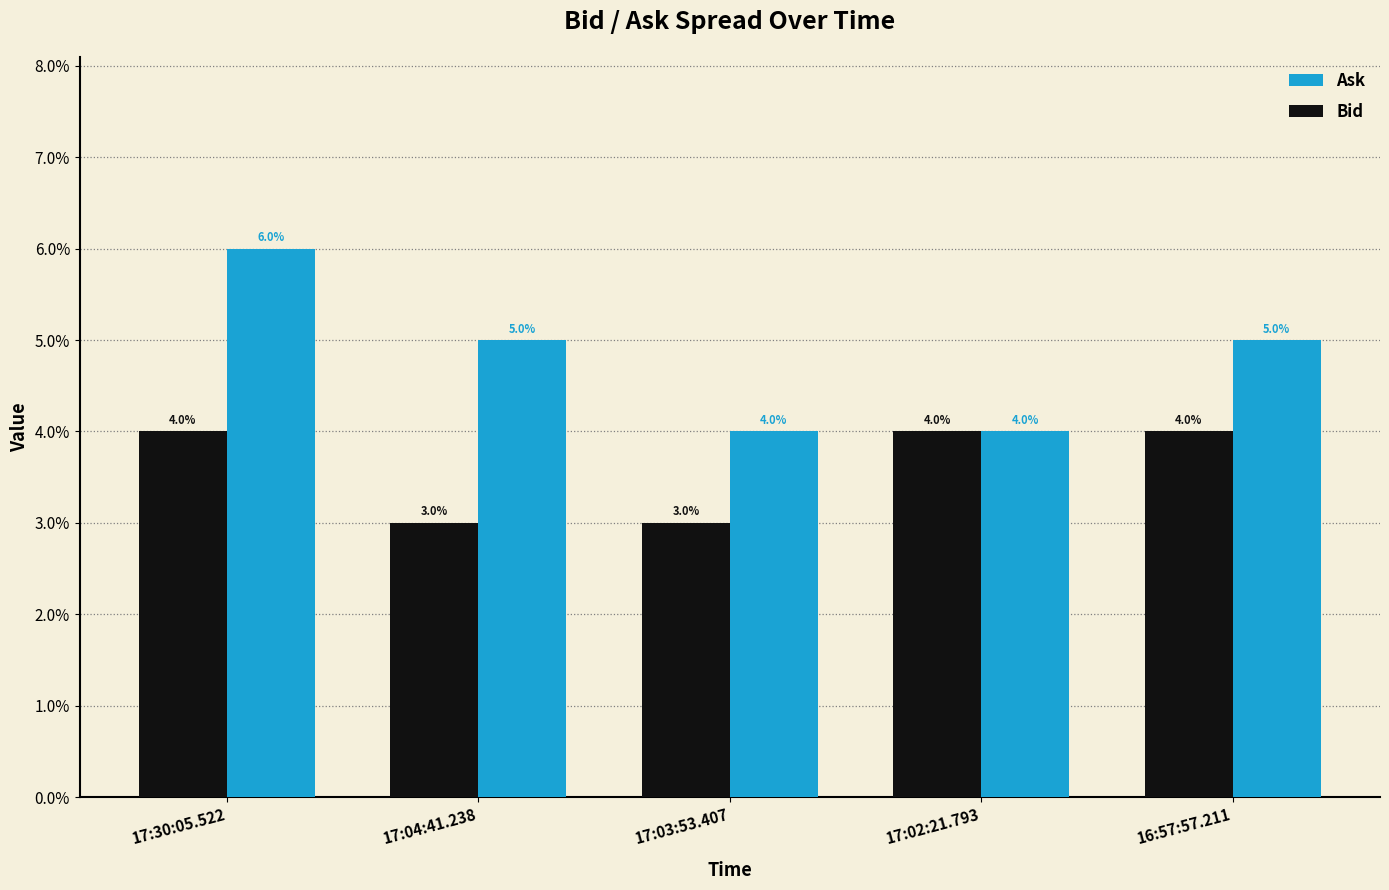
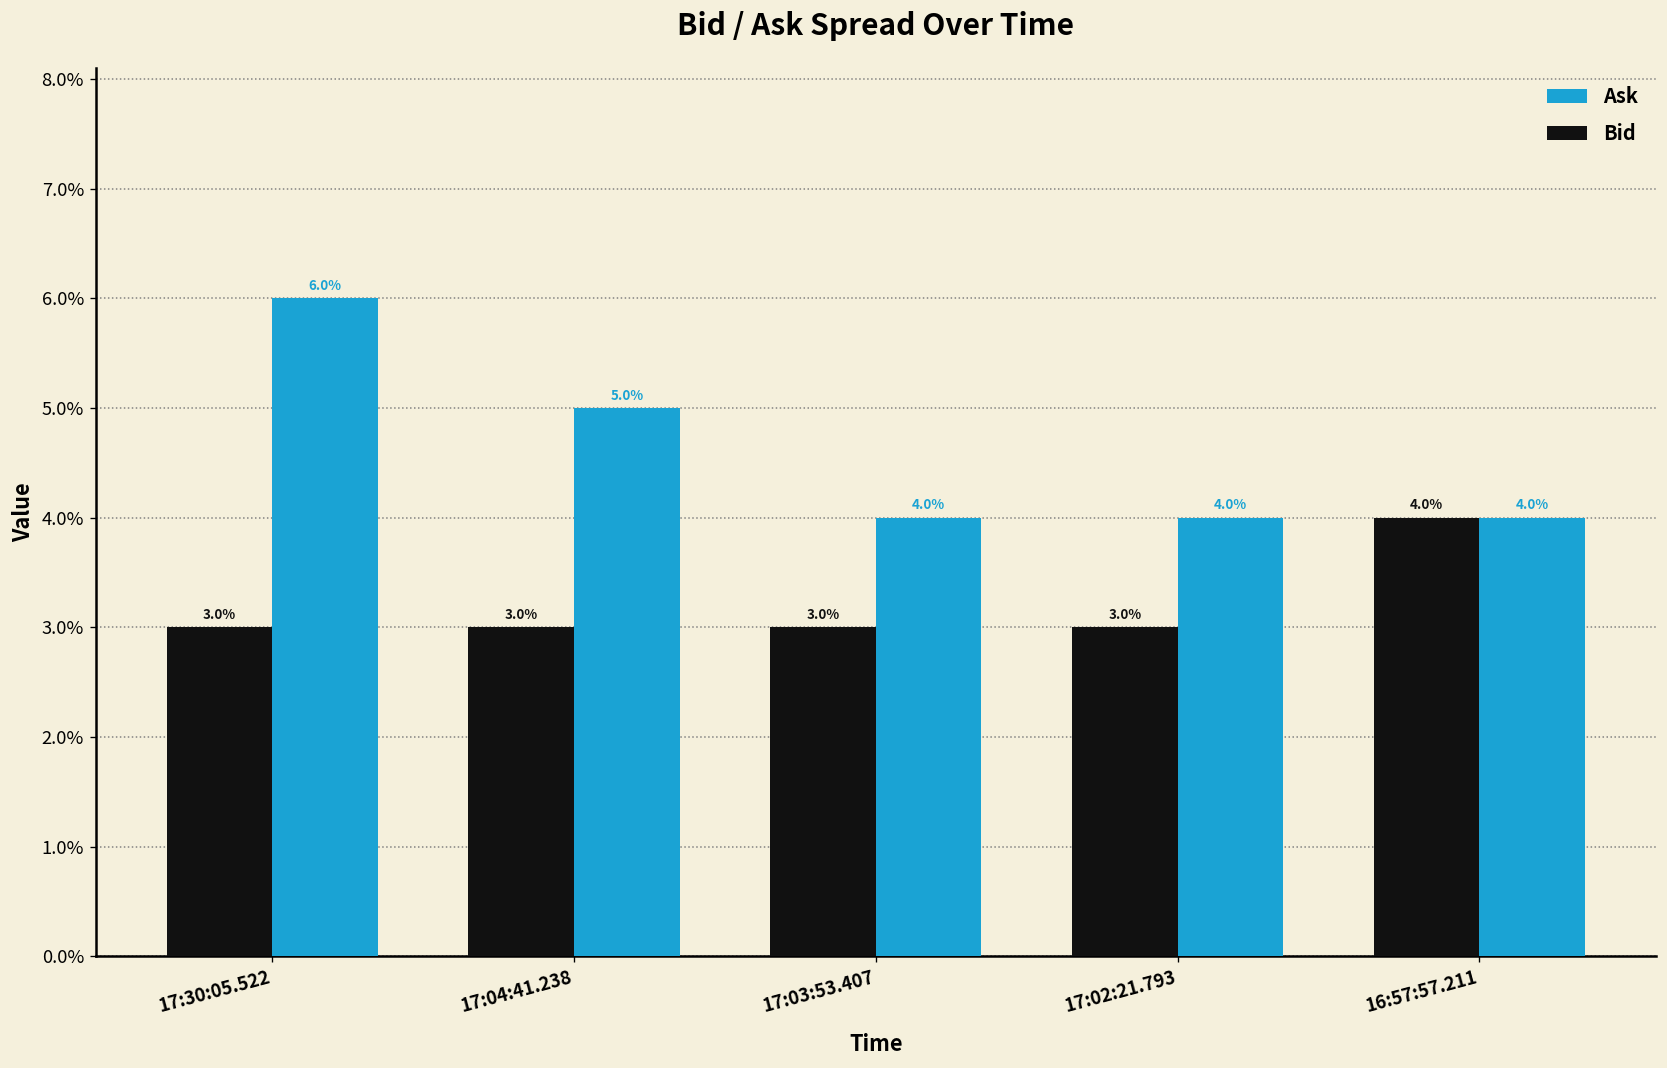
Bid, 17:30:05.522: 4.0% -> 3.0%
Bid, 17:02:21.793: 4.0% -> 3.0%
Ask, 16:57:57.211: 5.0% -> 4.0%
